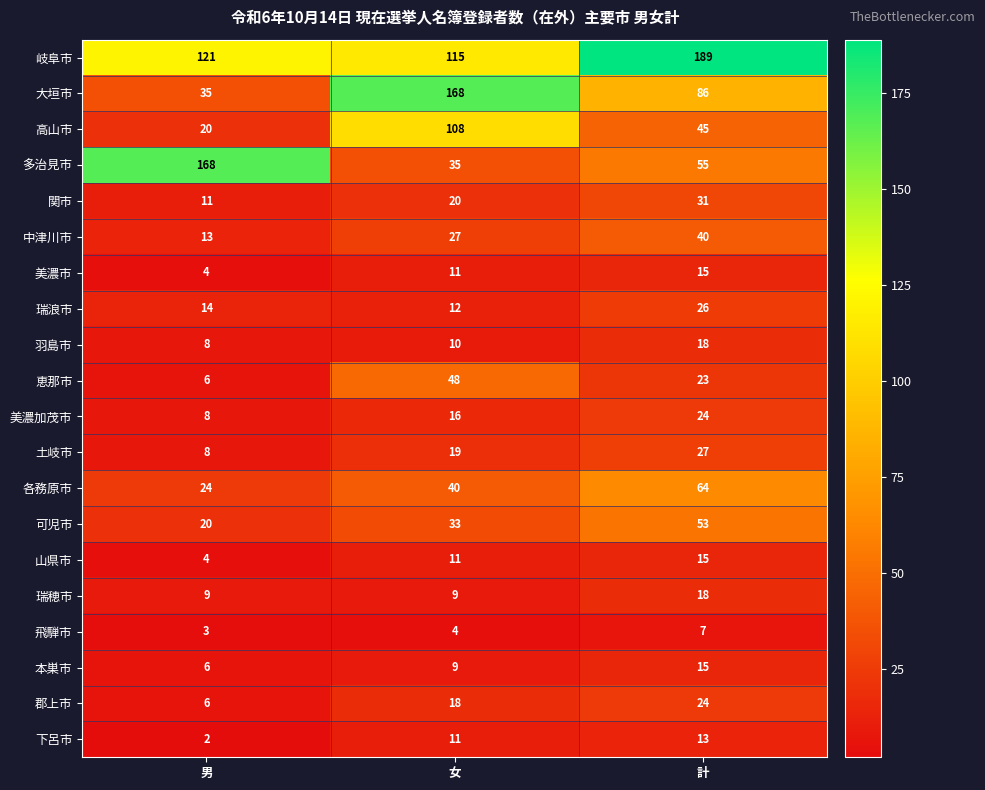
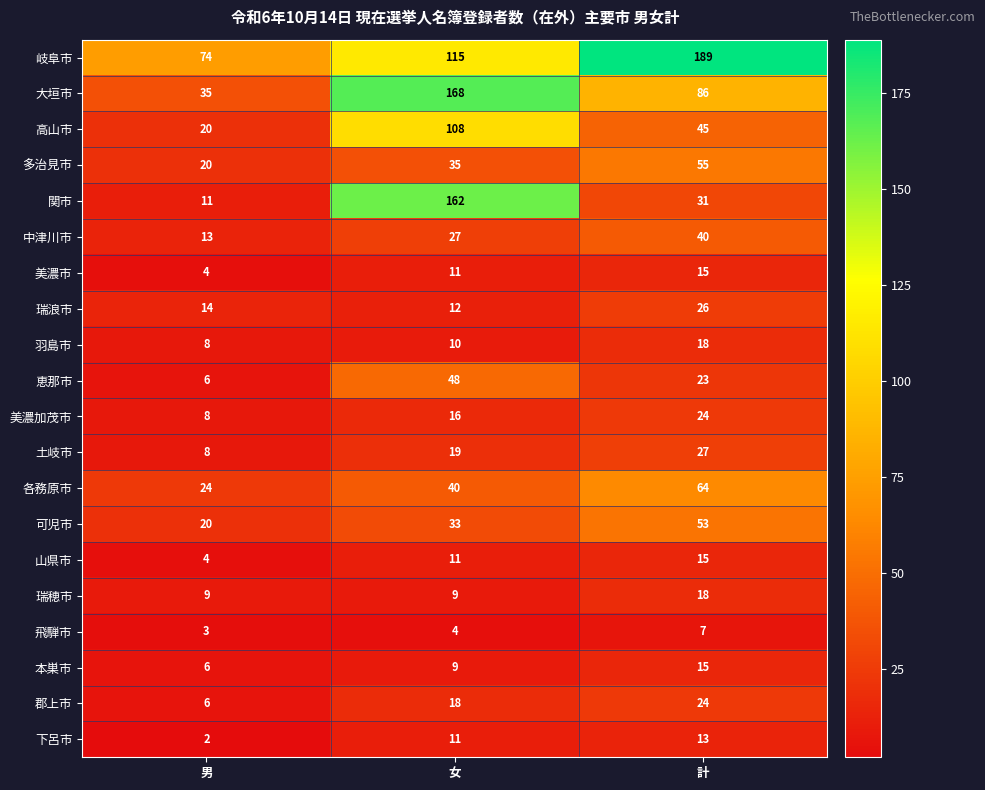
岐阜市, 男: 121 -> 74
多治見市, 男: 168 -> 20
関市, 女: 20 -> 162
